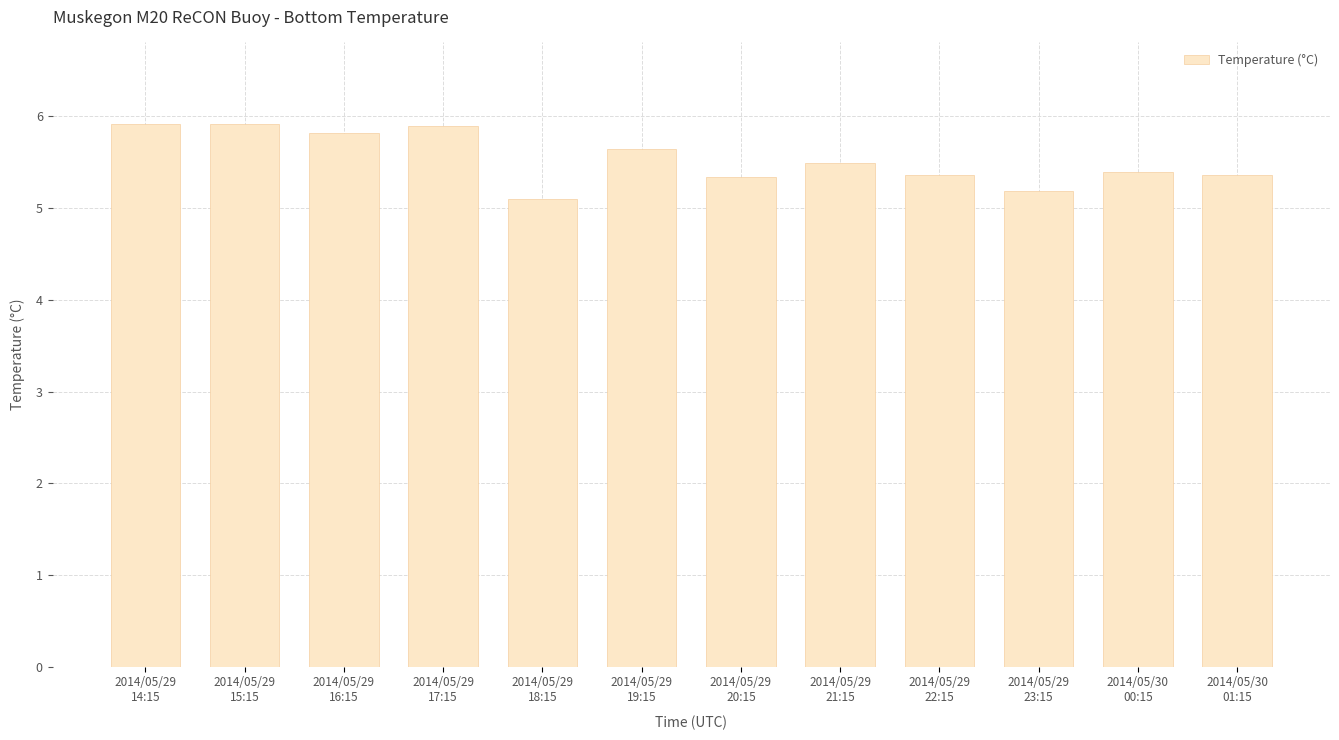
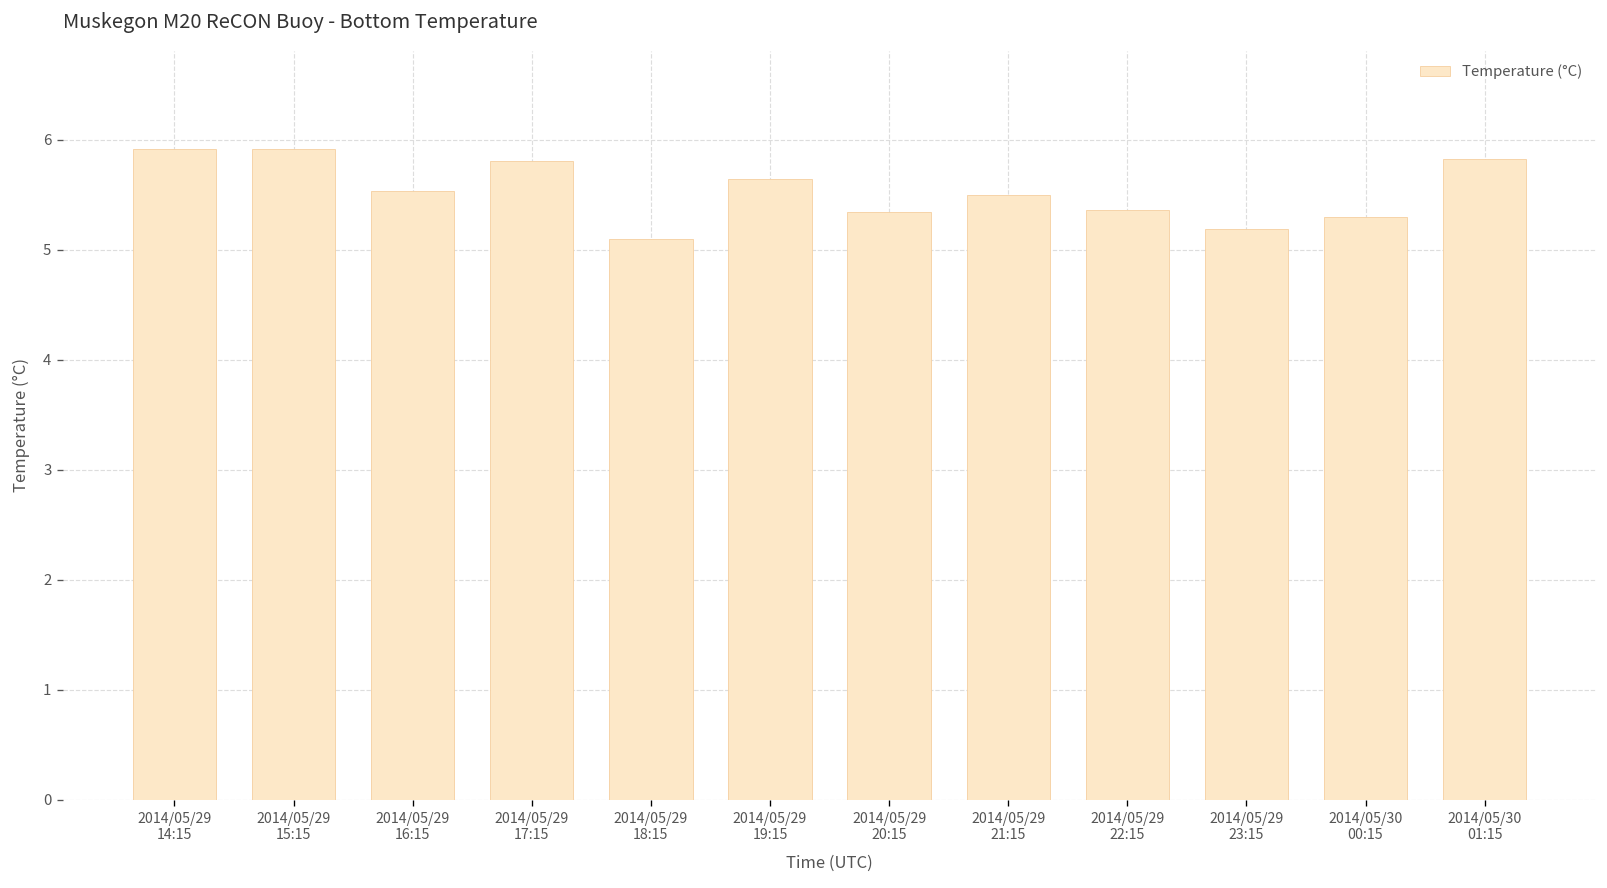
2014/05/29 16:15: 5.8 -> 5.5
2014/05/29 17:15: 5.9 -> 5.8
2014/05/30 00:15: 5.4 -> 5.3
2014/05/30 01:15: 5.4 -> 5.8
